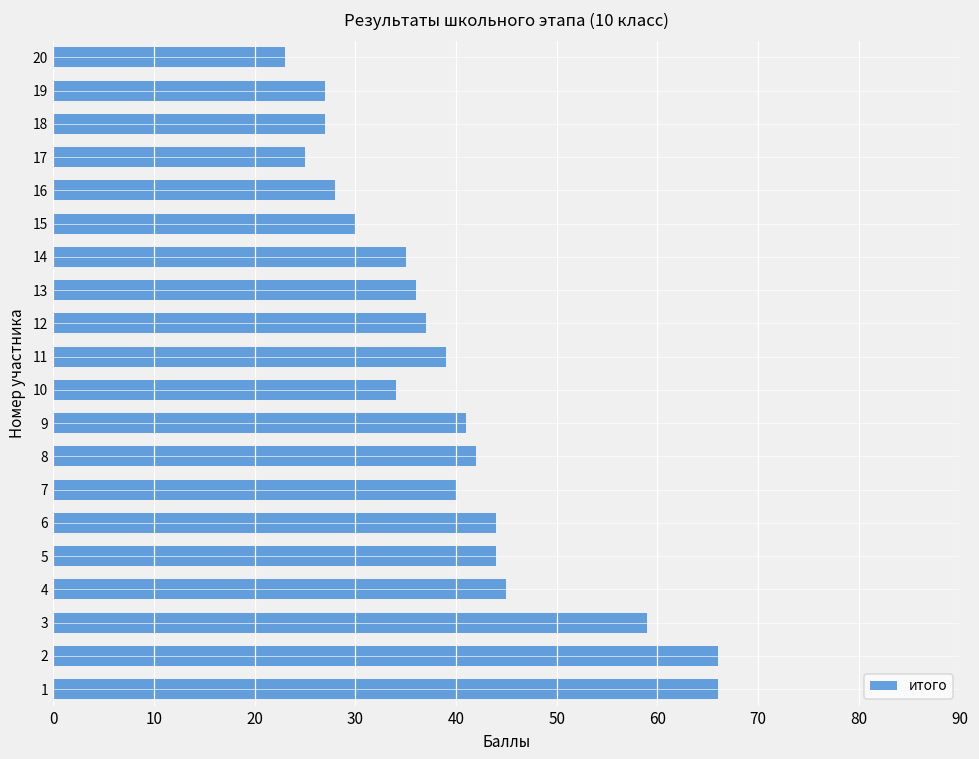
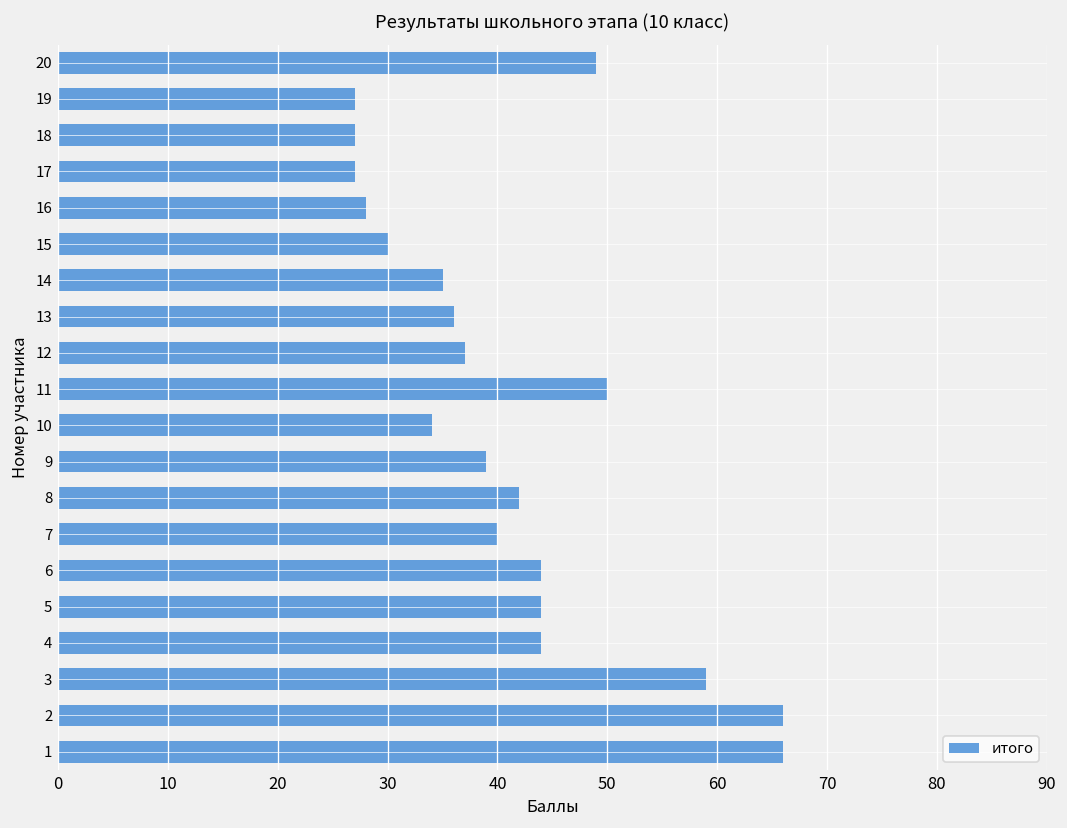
20: 23 -> 49
17: 25 -> 27
11: 39 -> 50
9: 41 -> 39
4: 45 -> 44
